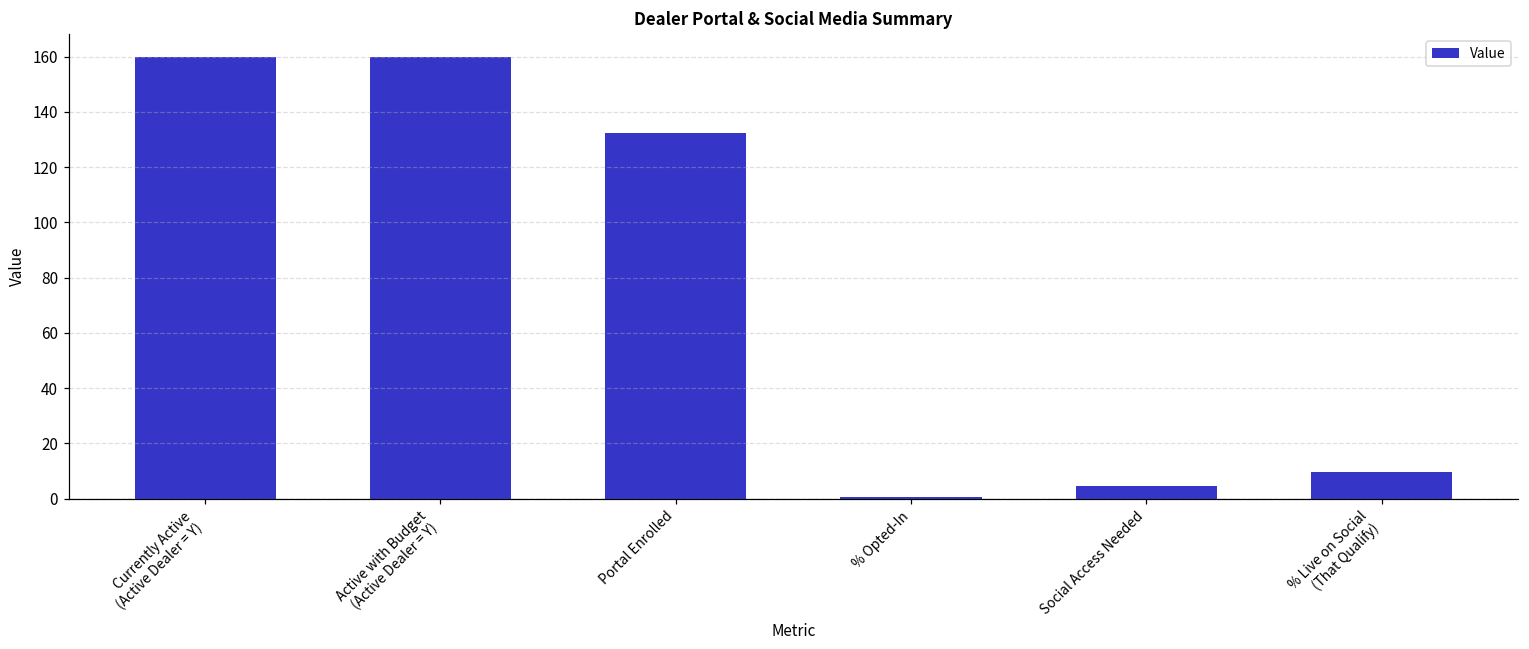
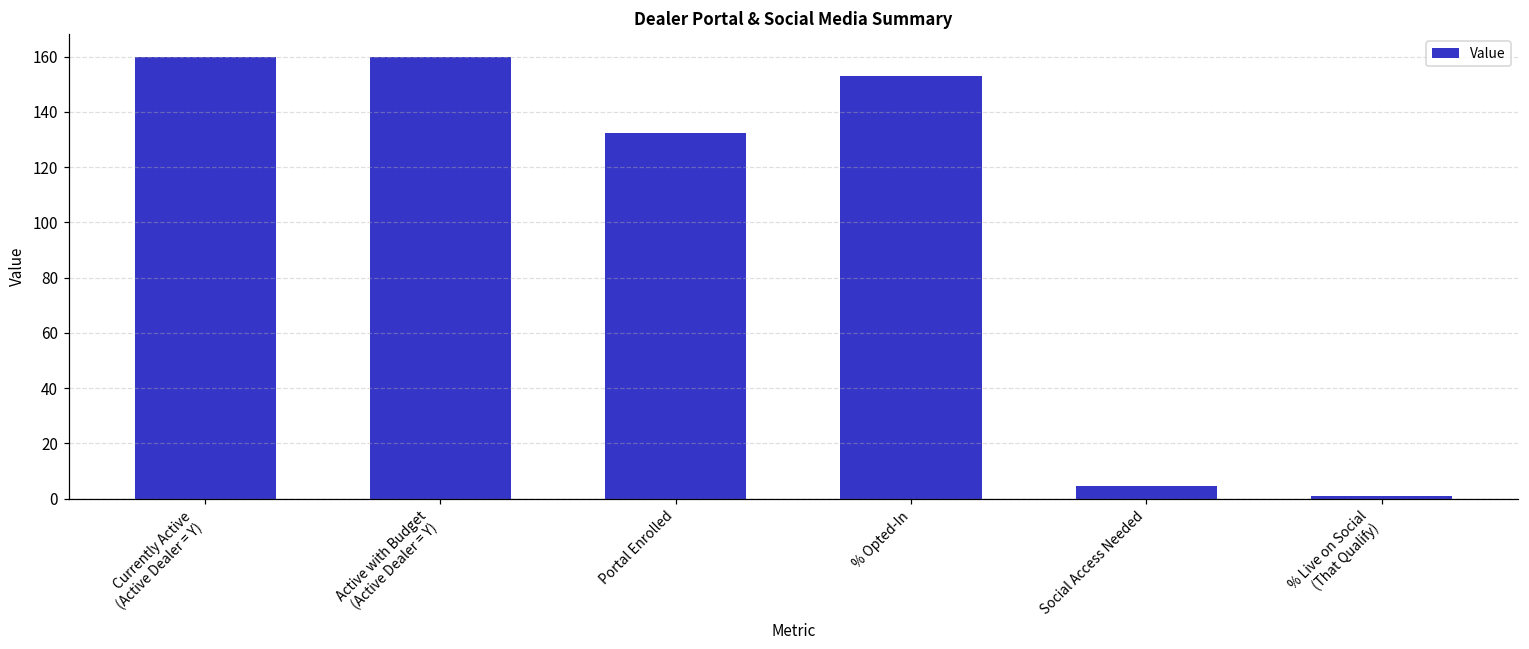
% Opted-In: 1 -> 153
% Live on Social (That Qualify): 10 -> 1
